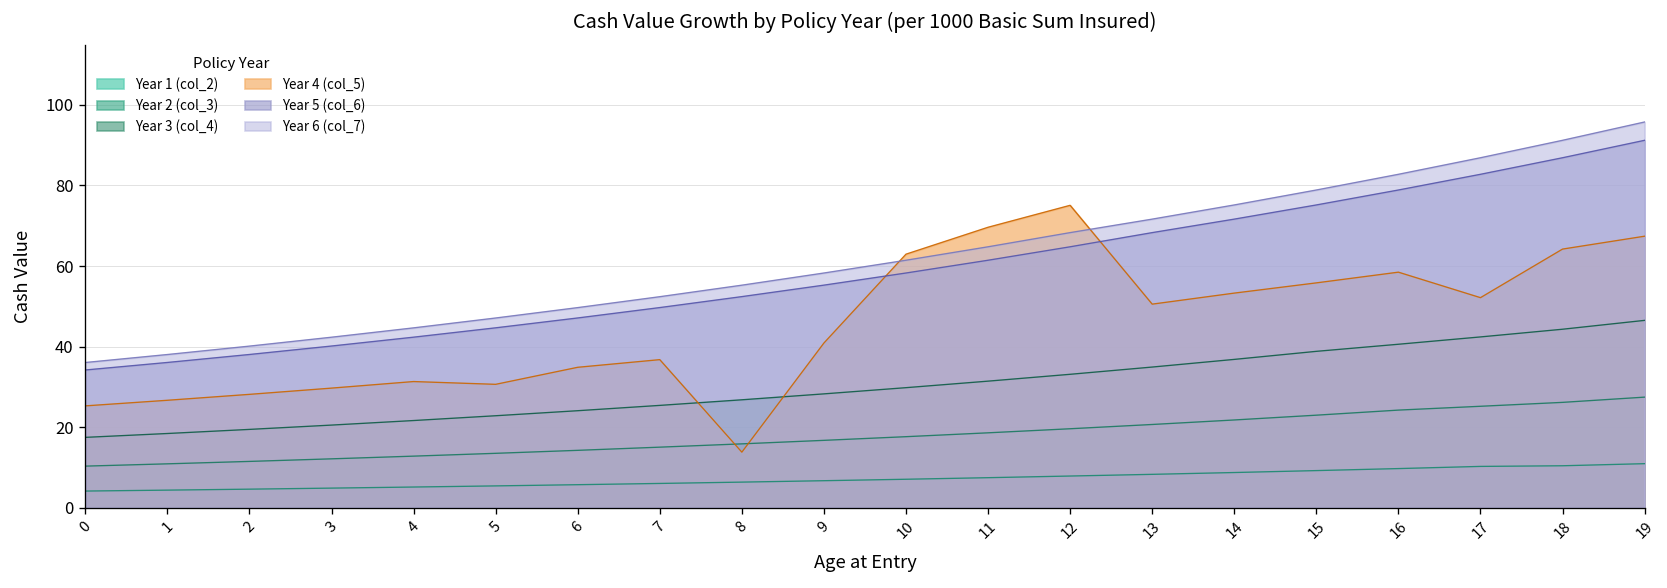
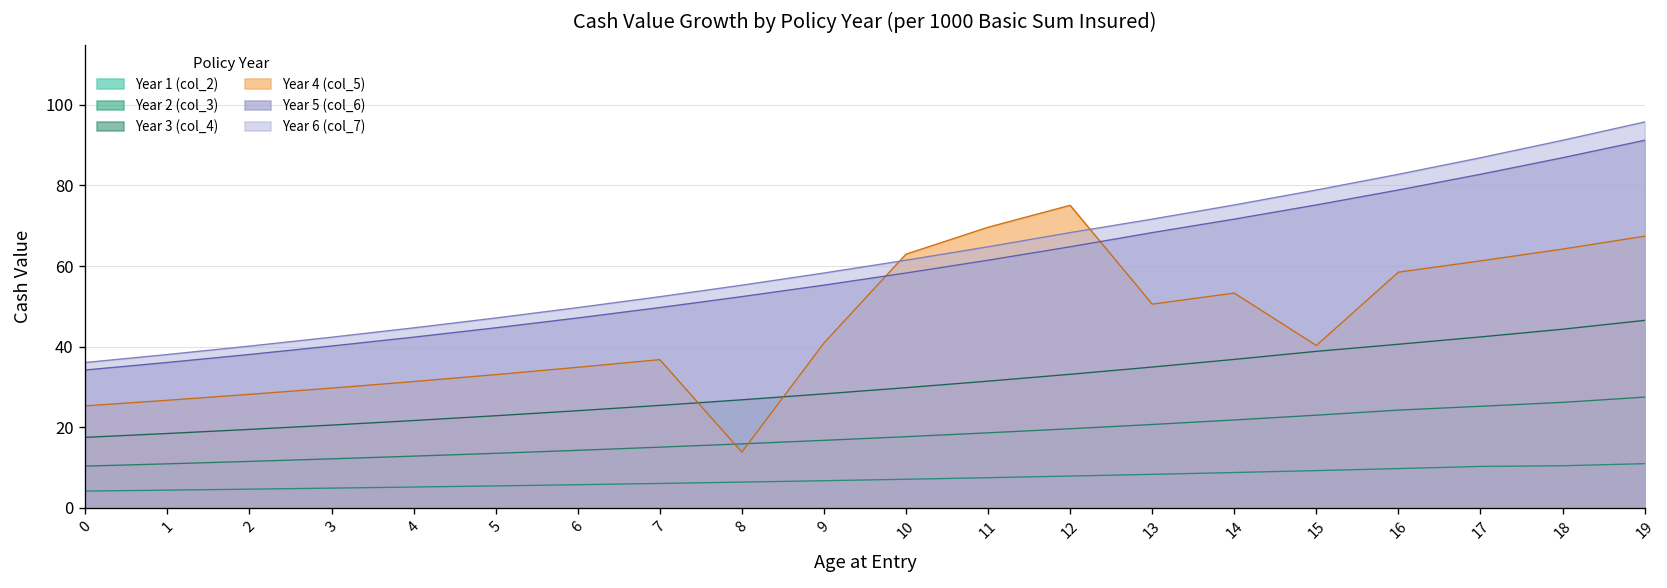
Year 4 (col_5), 5: 31 -> 33
Year 4 (col_5), 15: 56 -> 40
Year 4 (col_5), 17: 52 -> 61
